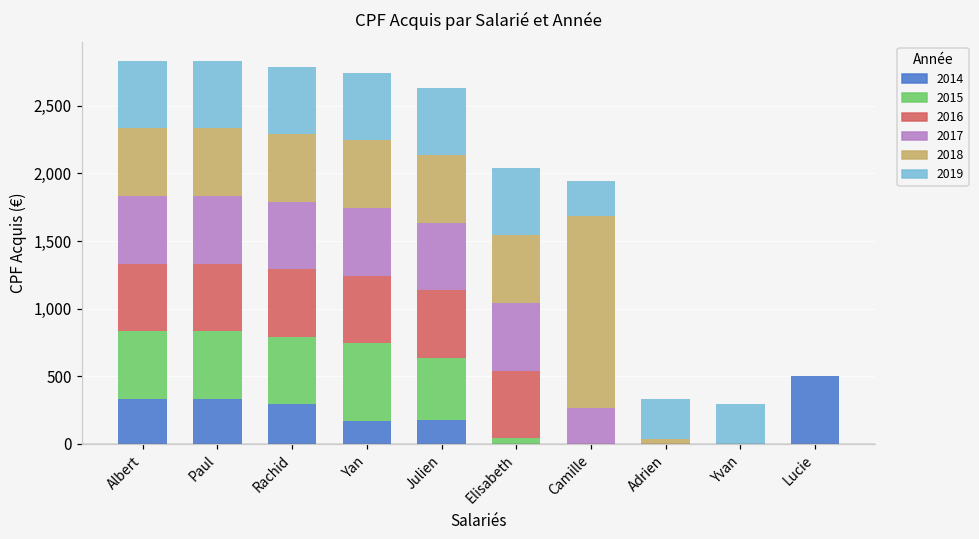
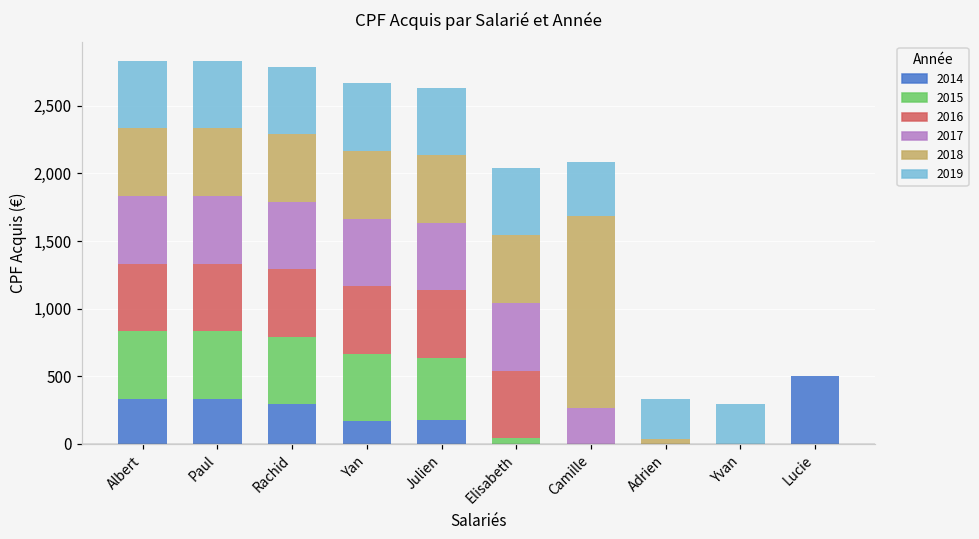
2015, Yan: 580 -> 500
2019, Camille: 260 -> 400
